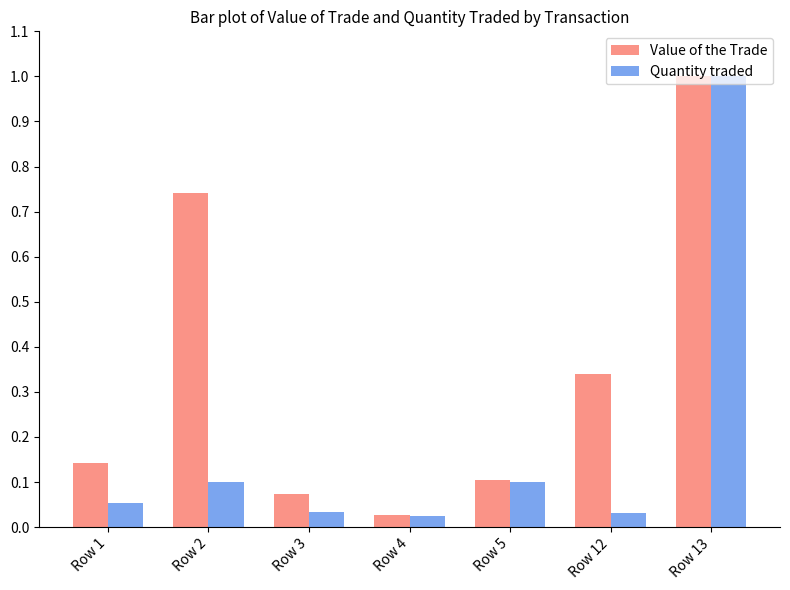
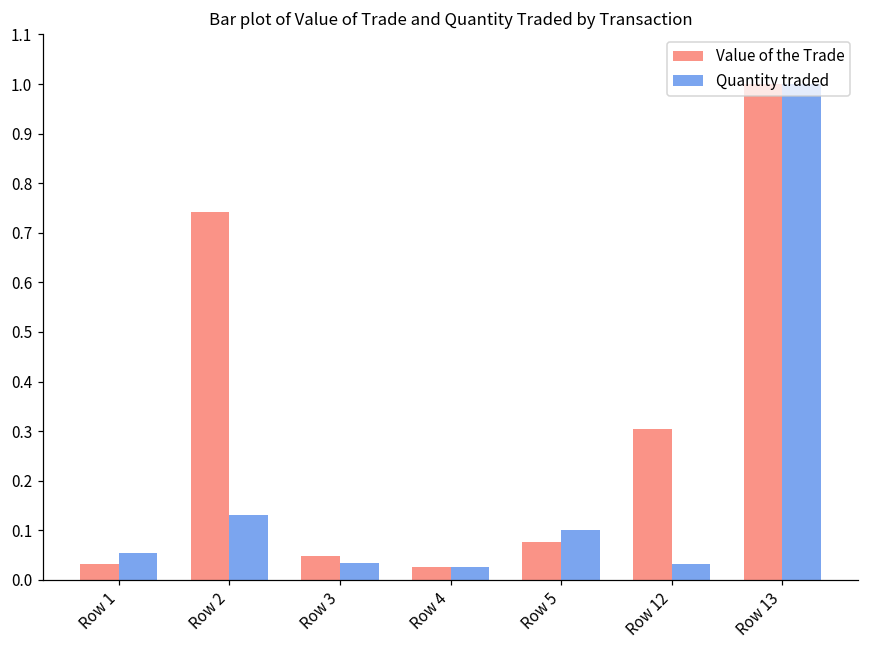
Value of the Trade, Row 1: 0.14 -> 0.03
Quantity traded, Row 2: 0.10 -> 0.13
Value of the Trade, Row 3: 0.07 -> 0.05
Value of the Trade, Row 5: 0.11 -> 0.08
Value of the Trade, Row 12: 0.34 -> 0.30
